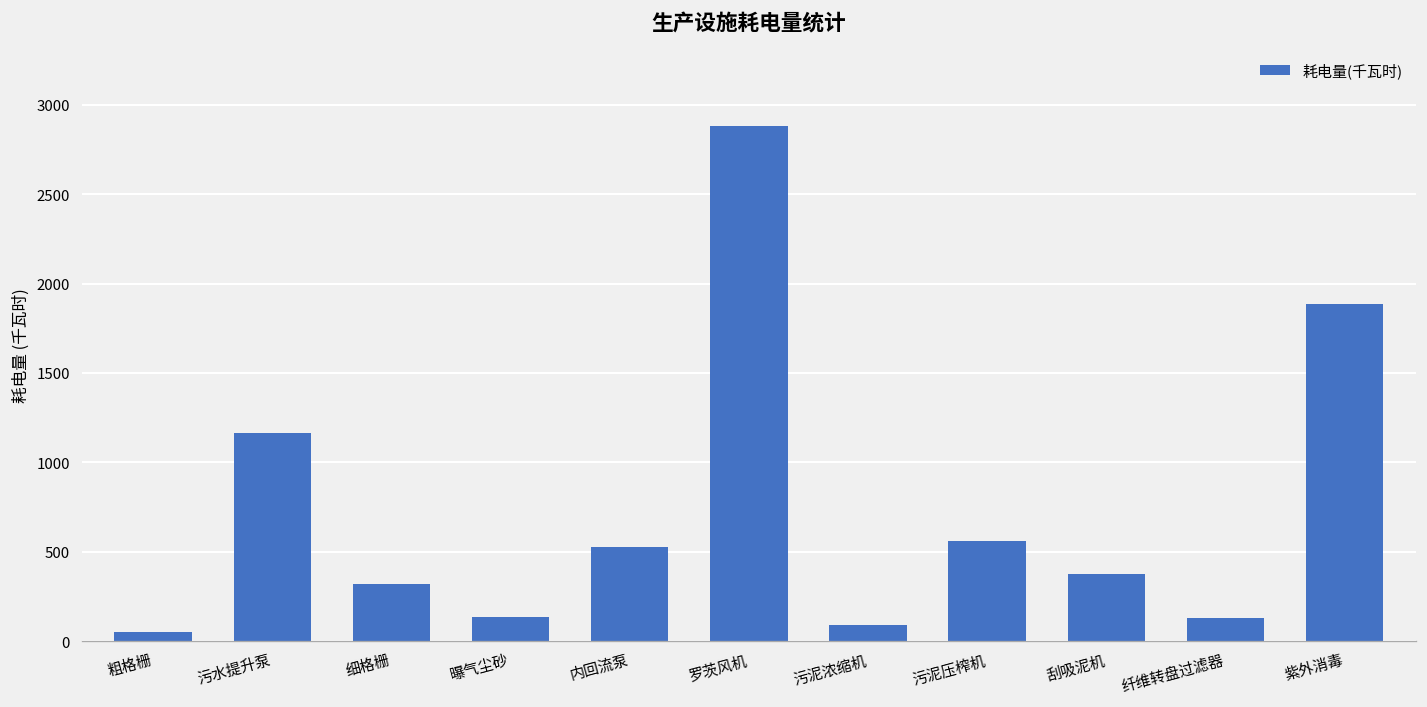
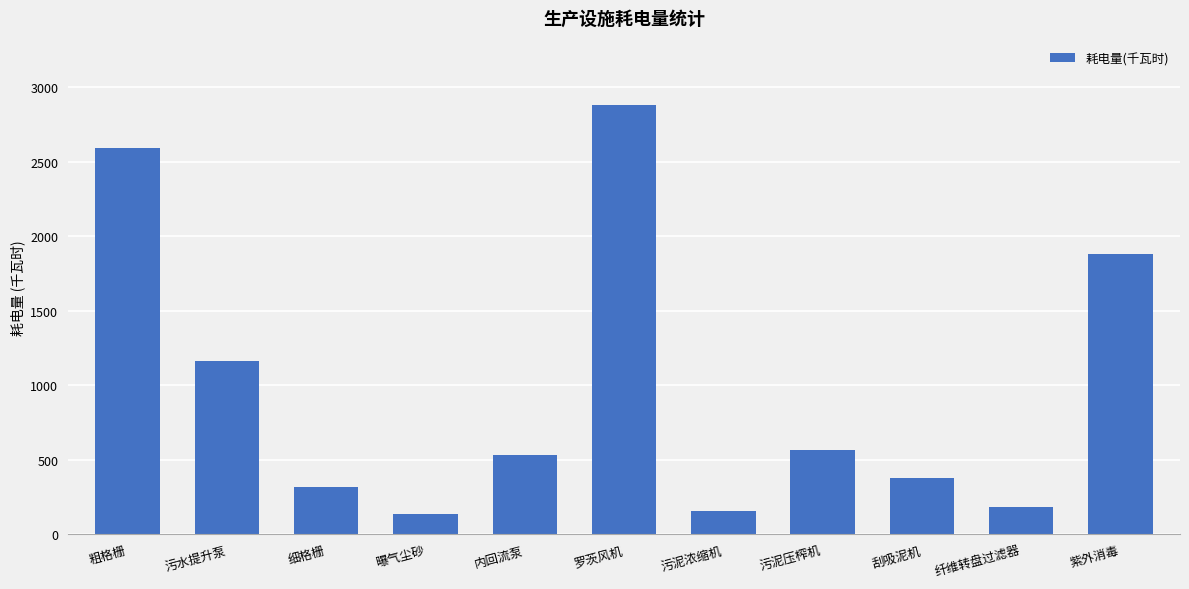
粗格栅: 50 -> 2590
污泥浓缩机: 90 -> 160
纤维转盘过滤器: 130 -> 180
